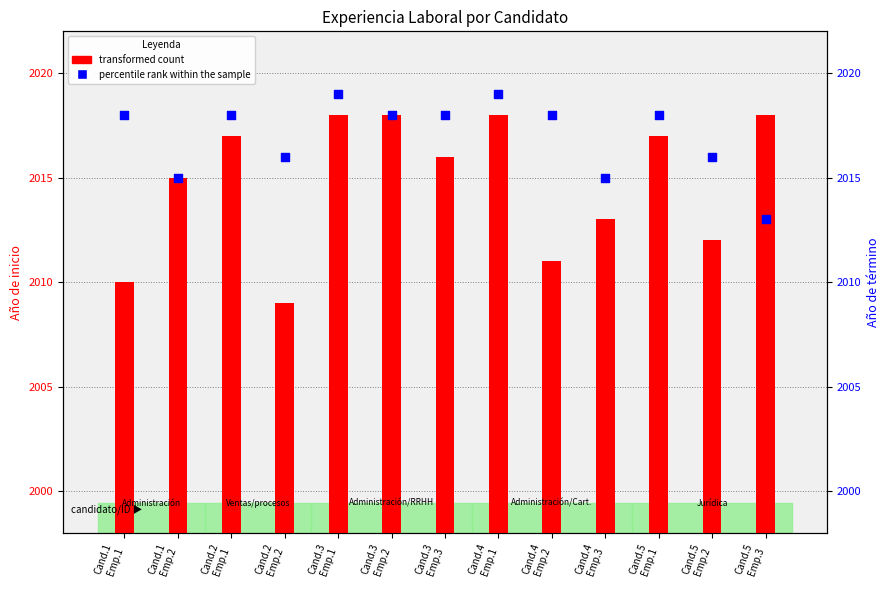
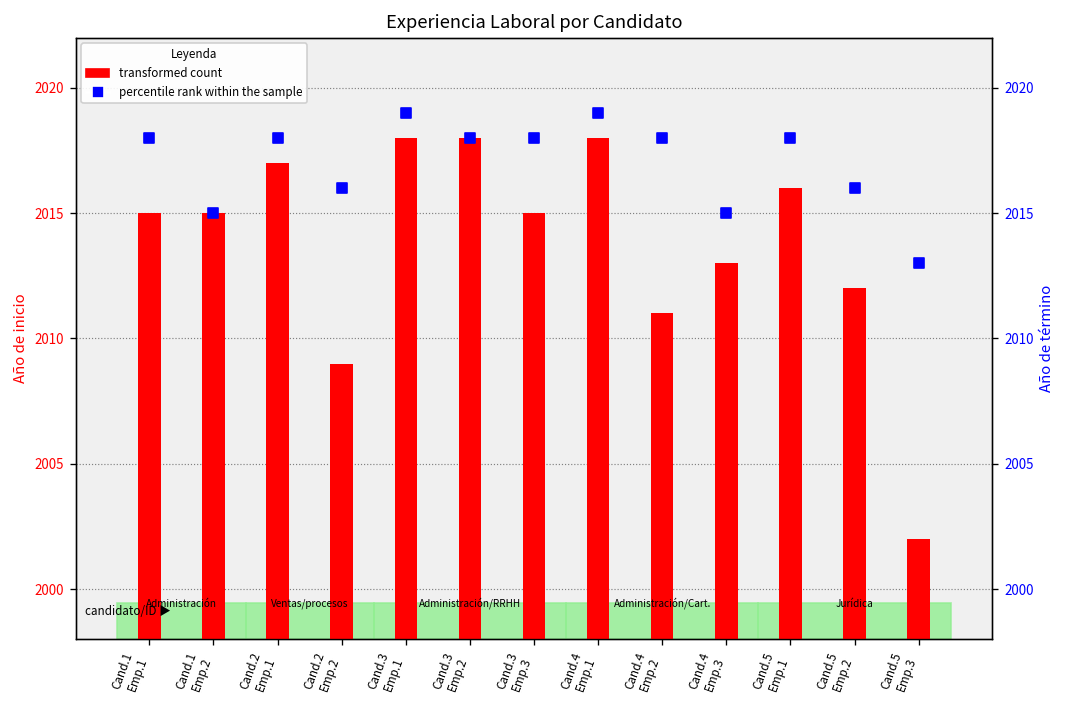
transformed count, Cand.1 Emp.1: 2010 -> 2015
transformed count, Cand.3 Emp.3: 2016 -> 2015
transformed count, Cand.5 Emp.1: 2017 -> 2016
transformed count, Cand.5 Emp.3: 2018 -> 2002
